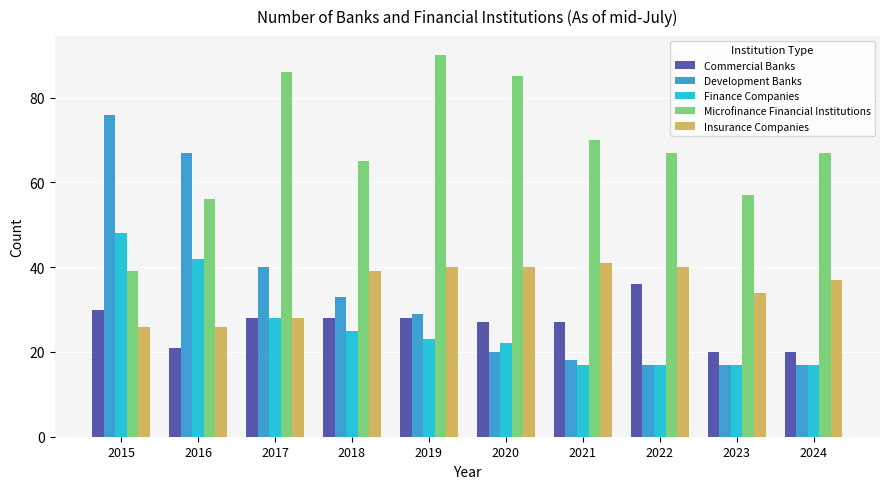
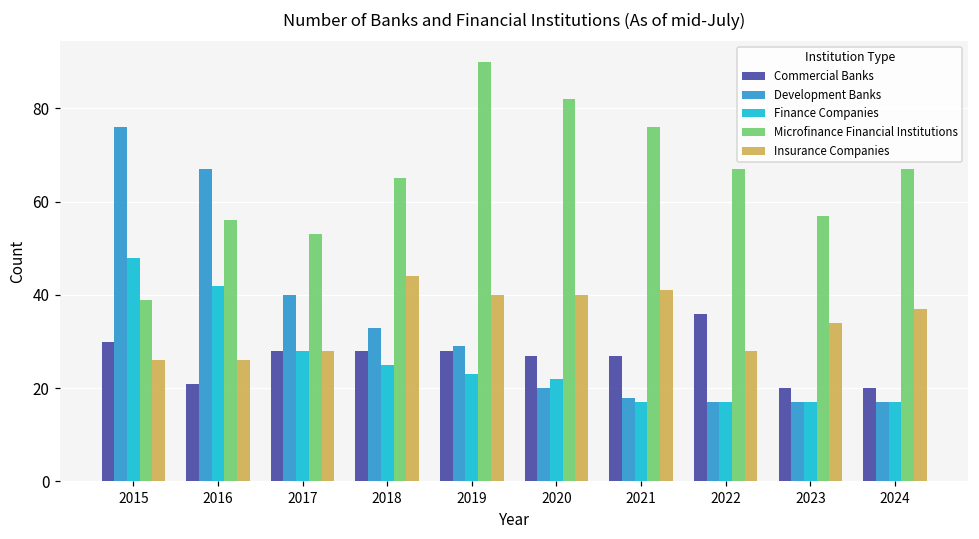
Microfinance Financial Institutions, 2017: 86 -> 53
Insurance Companies, 2018: 39 -> 44
Microfinance Financial Institutions, 2020: 85 -> 82
Microfinance Financial Institutions, 2021: 70 -> 76
Insurance Companies, 2022: 40 -> 28
